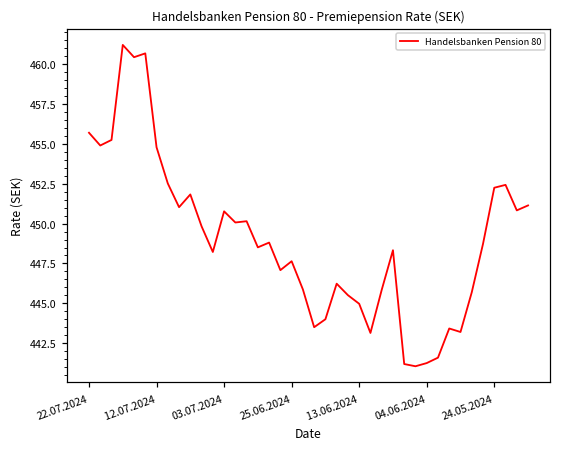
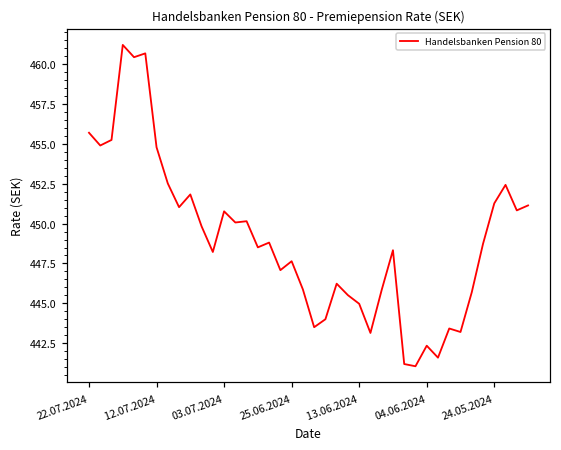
04.06.2024: 441.3 -> 442.3
24.05.2024: 452.3 -> 451.3
